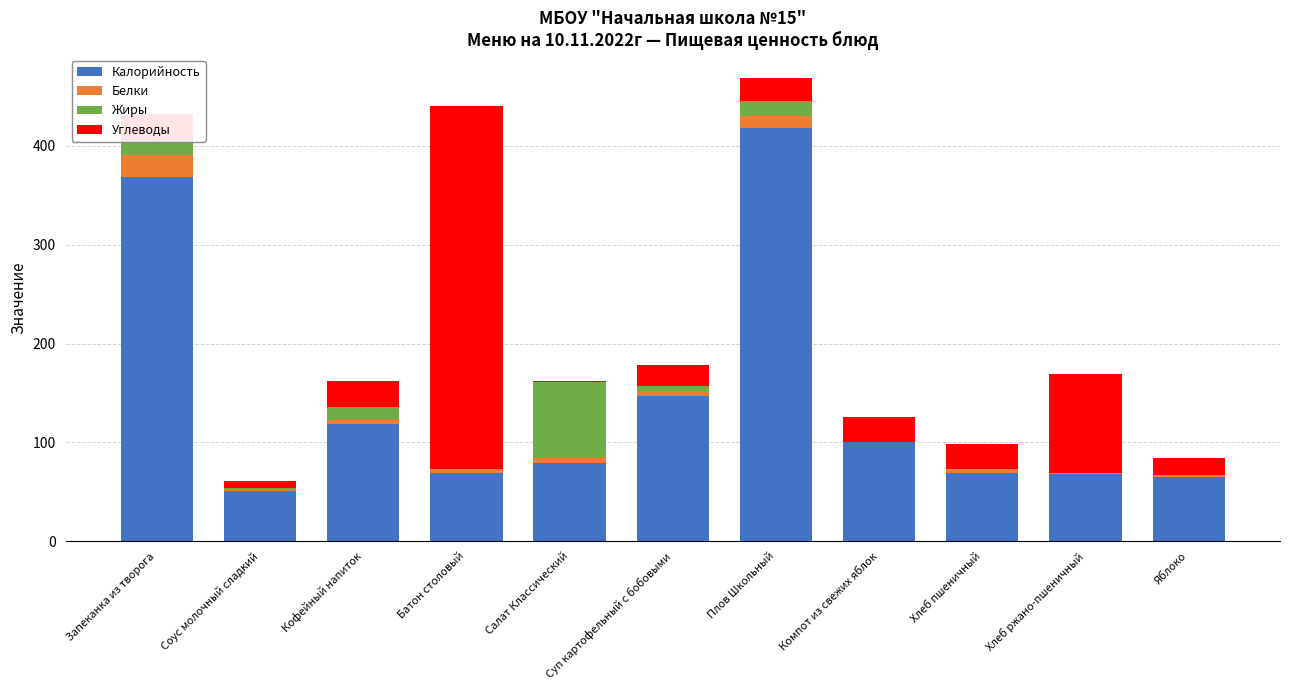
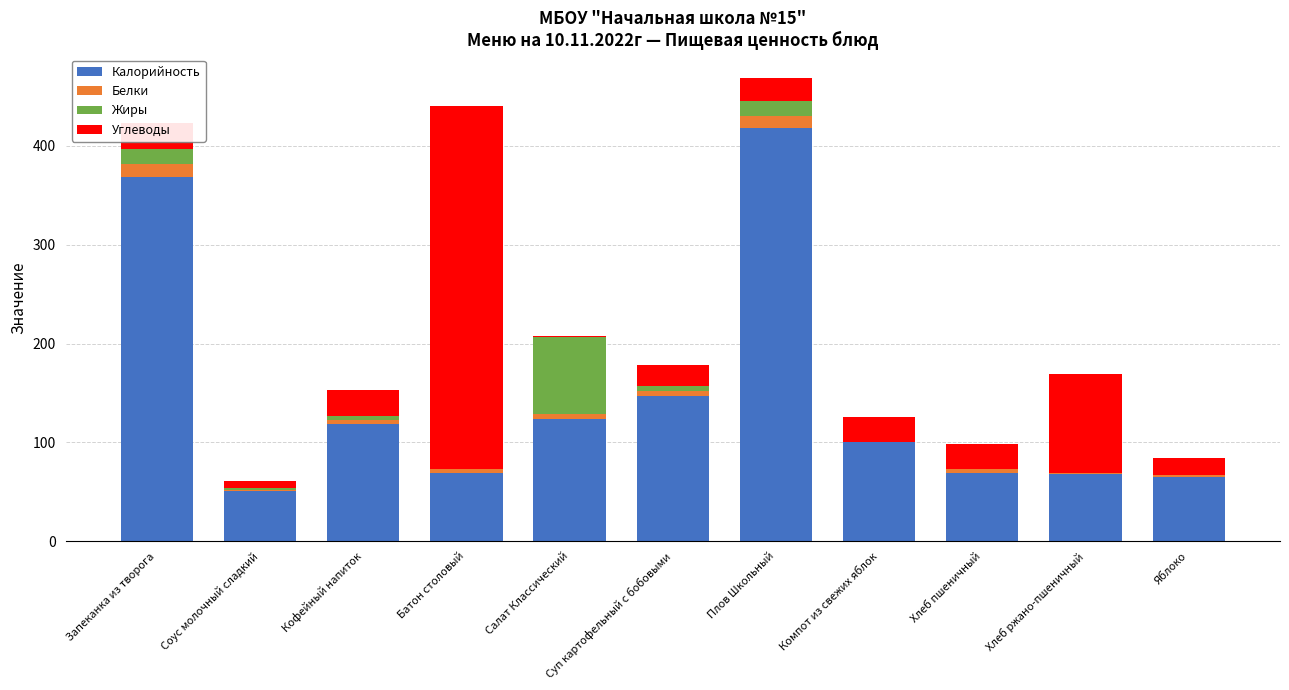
Белки, Запеканка из творога: 20 -> 10
Жиры, Кофейный напиток: 10 -> 0
Калорийность, Салат Классический: 80 -> 120
